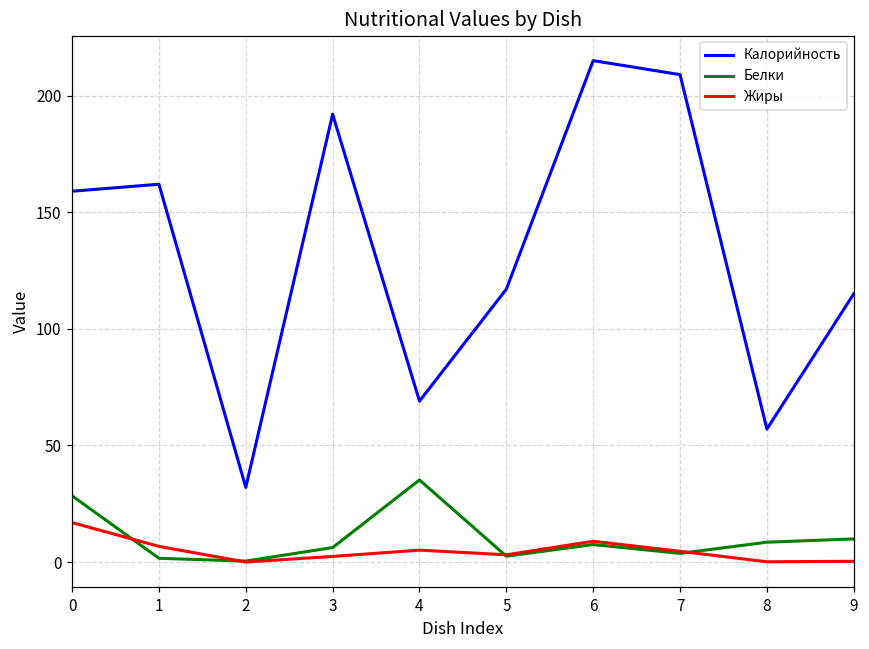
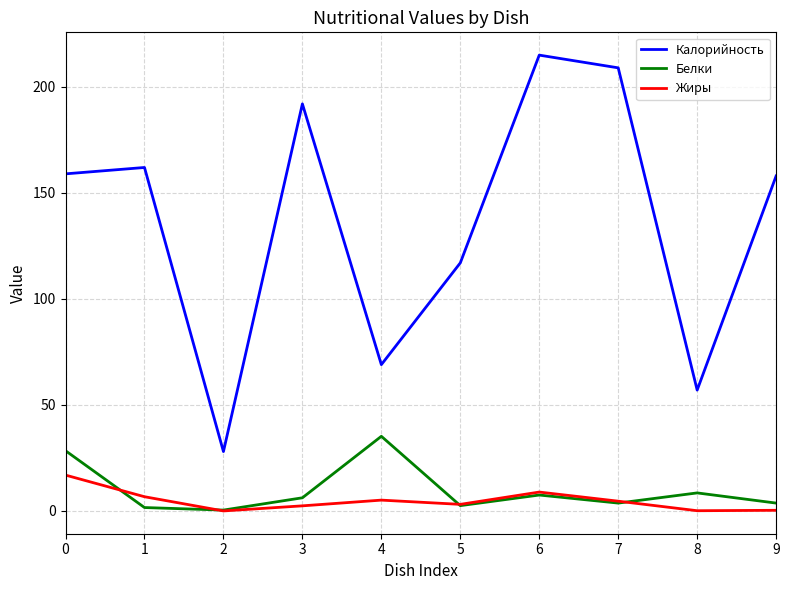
Калорийность, 2: 32 -> 28
Калорийность, 9: 115 -> 158
Белки, 9: 10 -> 4
